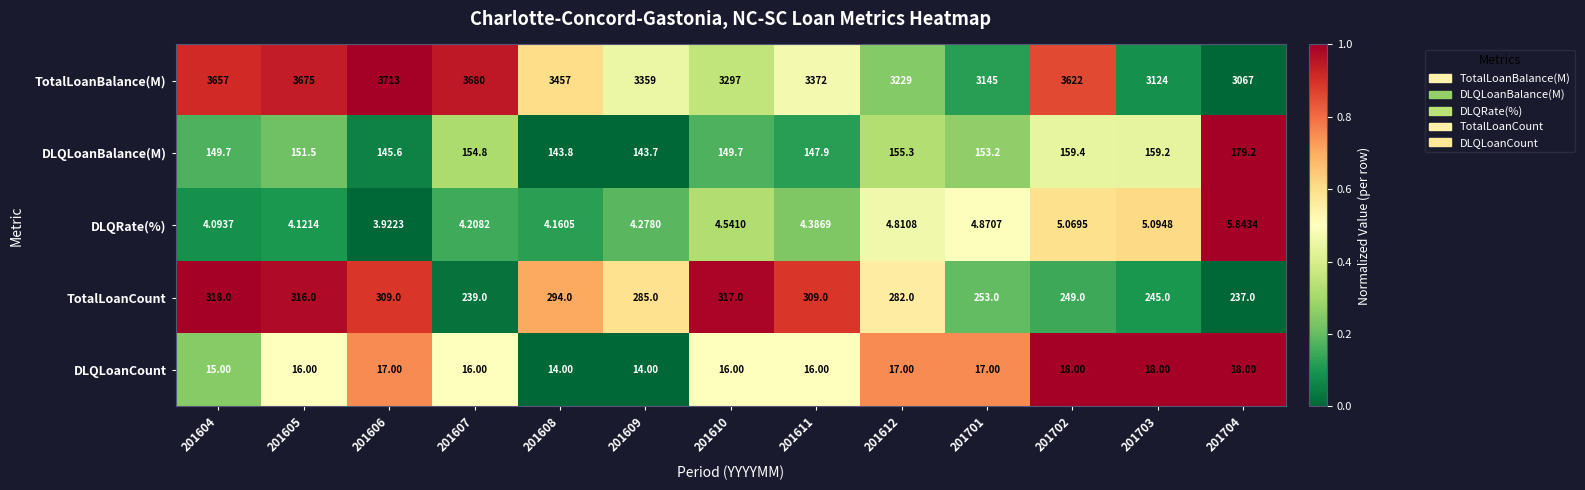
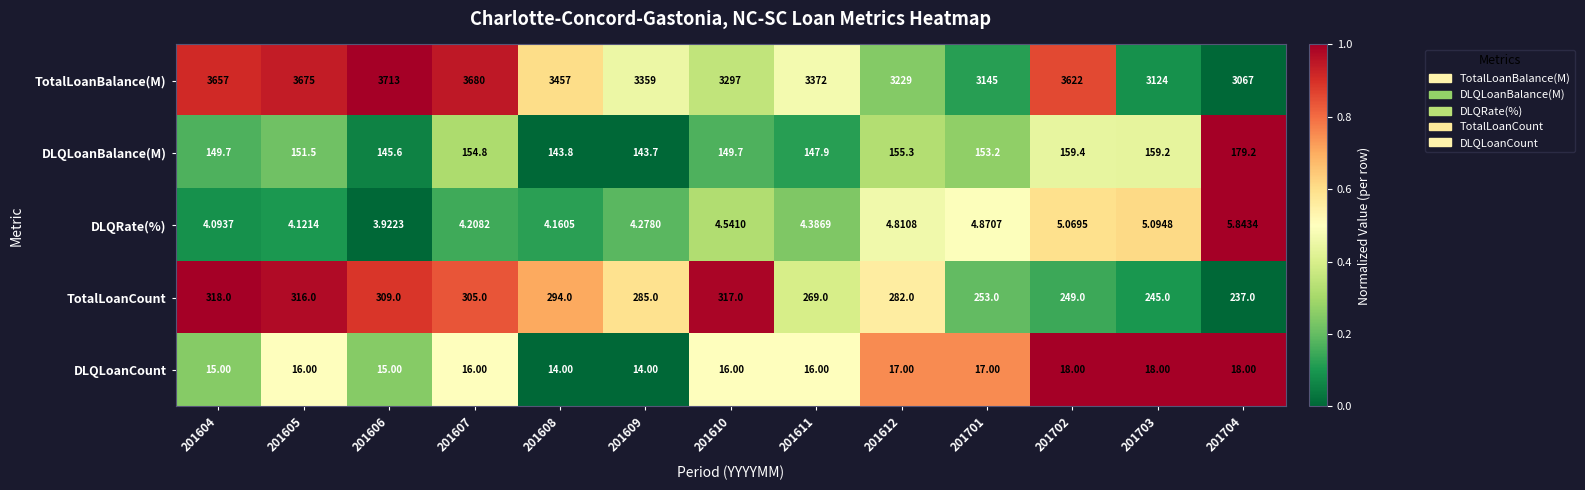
TotalLoanCount, 201607: 239.0 -> 305.0
TotalLoanCount, 201611: 309.0 -> 269.0
DLQLoanCount, 201606: 17.00 -> 15.00
